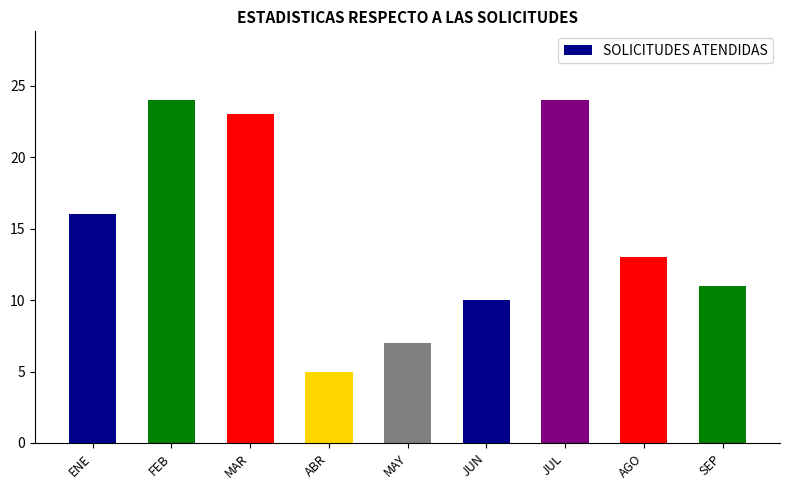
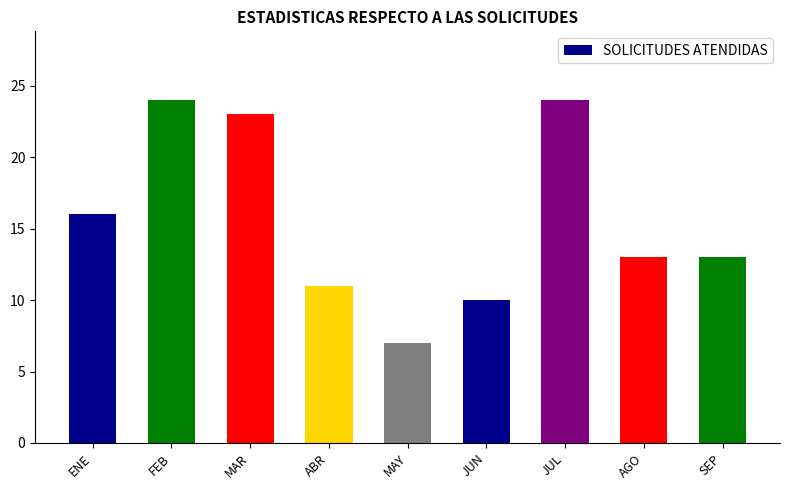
ABR: 5 -> 11
SEP: 11 -> 13
